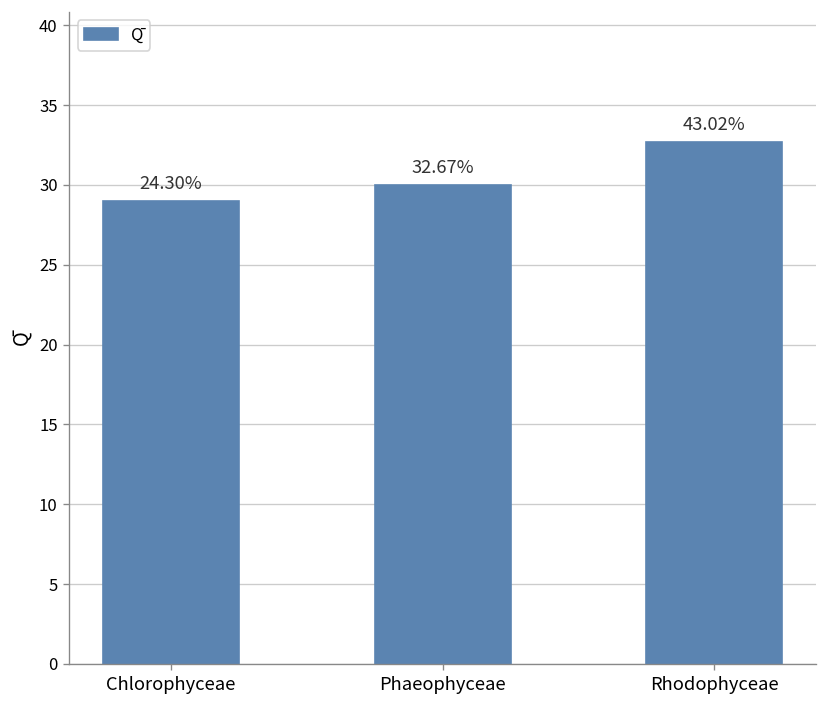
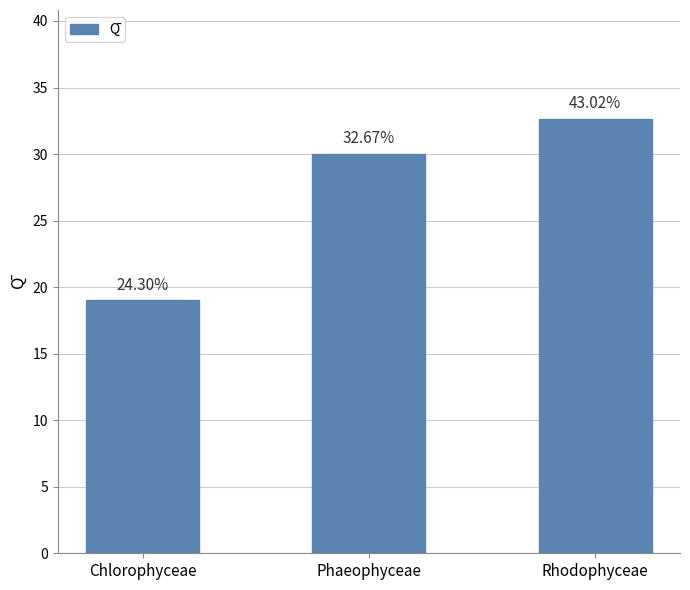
Chlorophyceae: 29 -> 19
